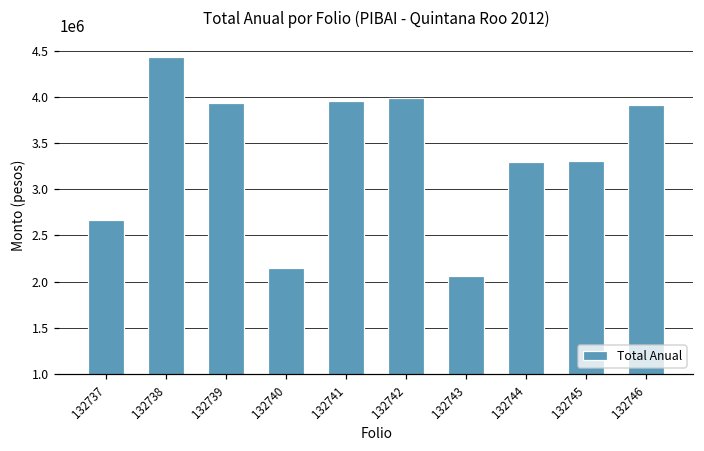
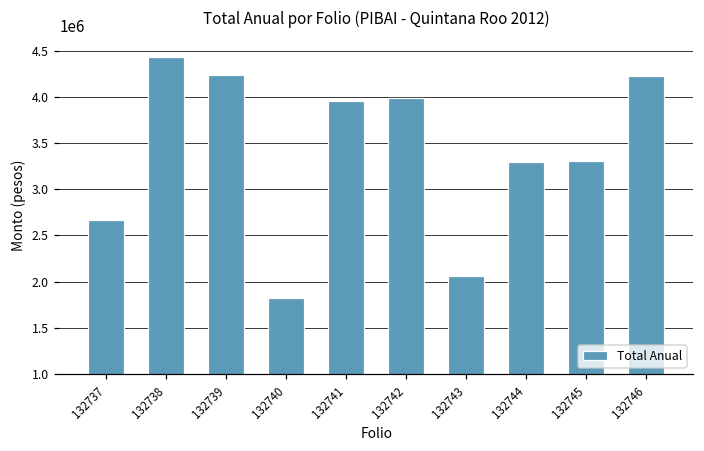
132739: 3900000 -> 4200000
132740: 2100000 -> 1800000
132746: 3900000 -> 4200000
